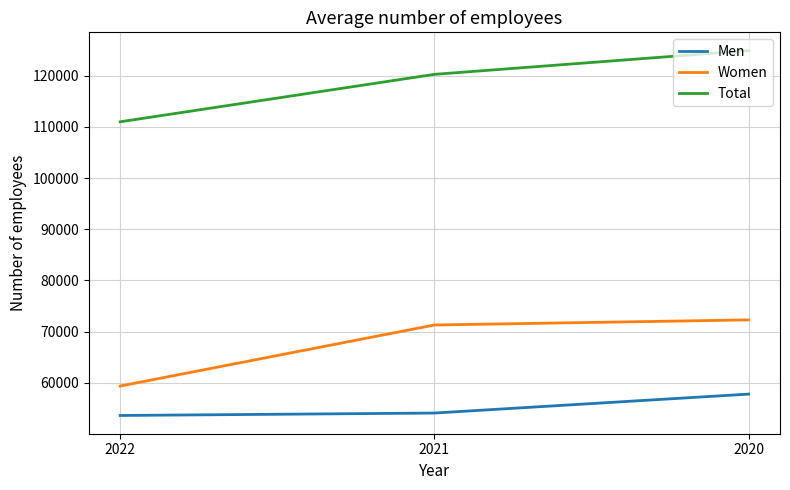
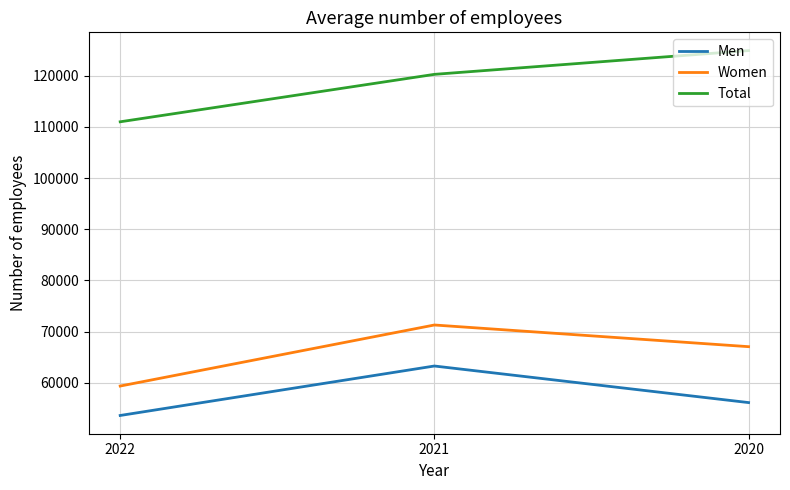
Men, 2021: 54000 -> 63000
Men, 2020: 58000 -> 56000
Women, 2020: 72000 -> 67000
